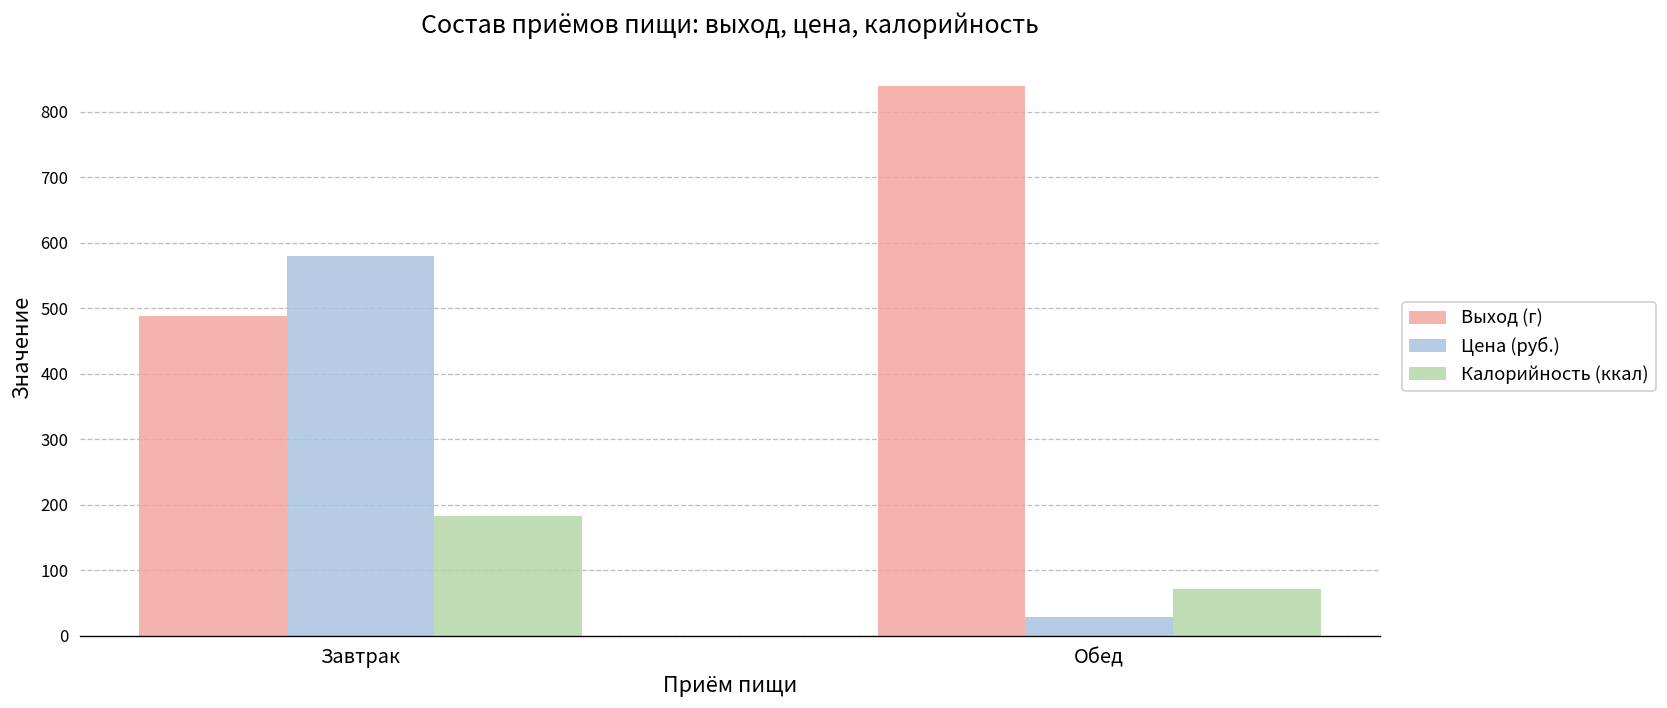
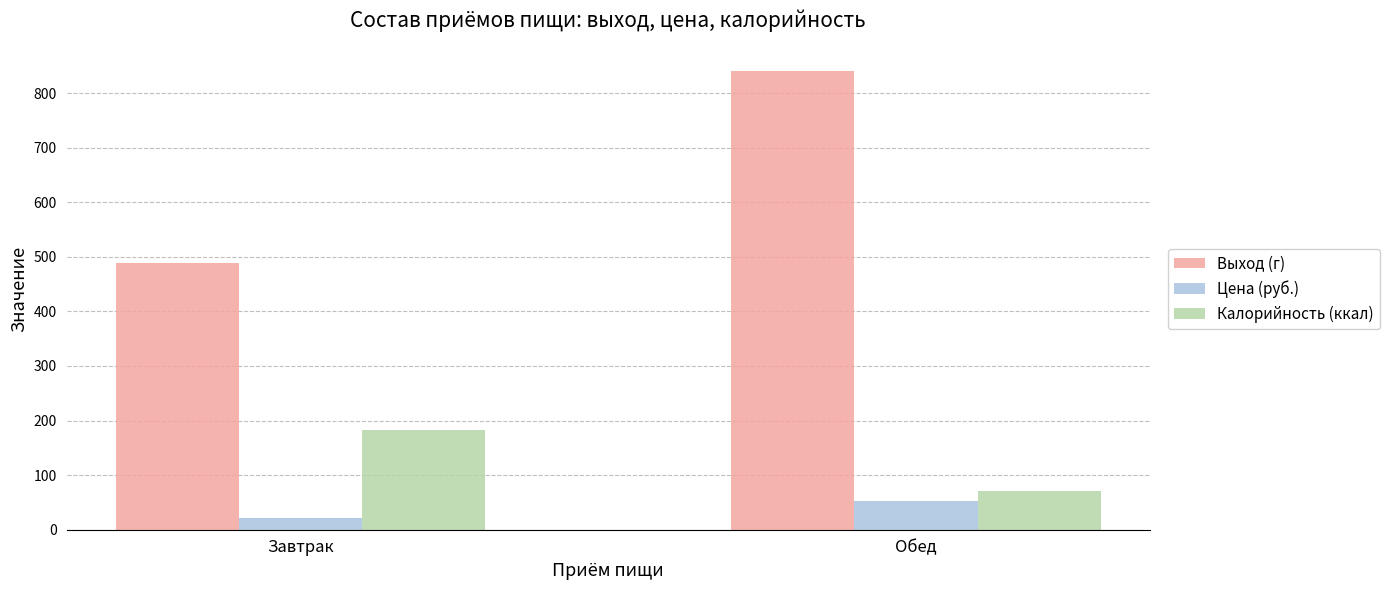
Цена (руб.), Завтрак: 580 -> 20
Цена (руб.), Обед: 30 -> 50
